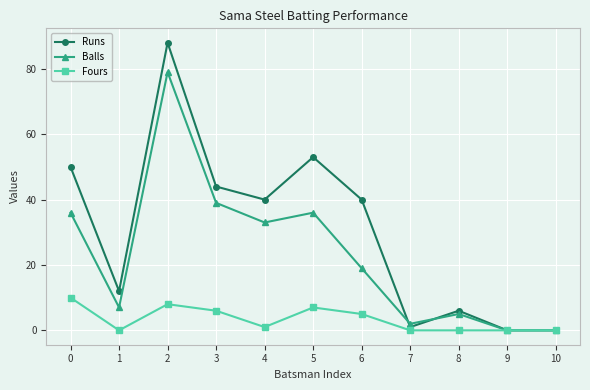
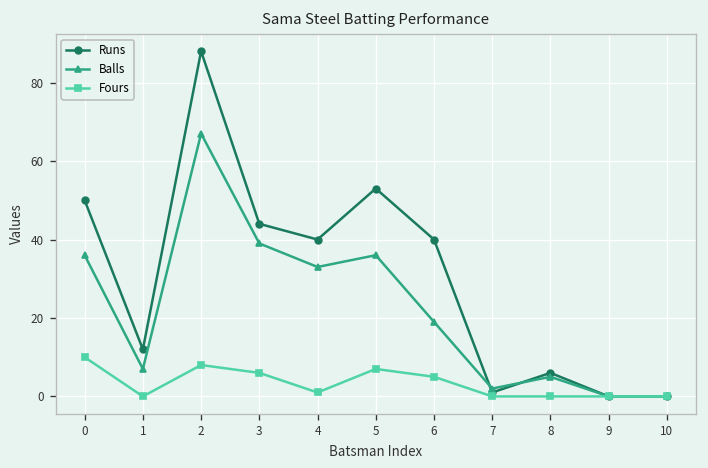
Balls, 2: 79 -> 67
